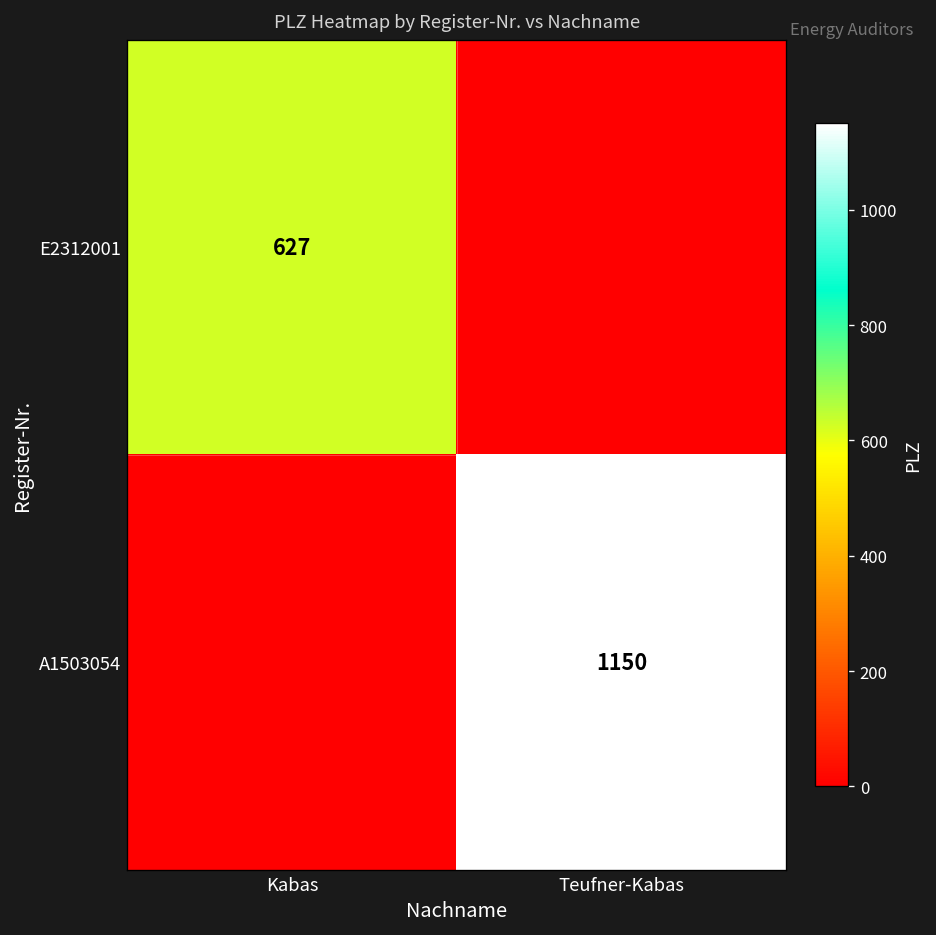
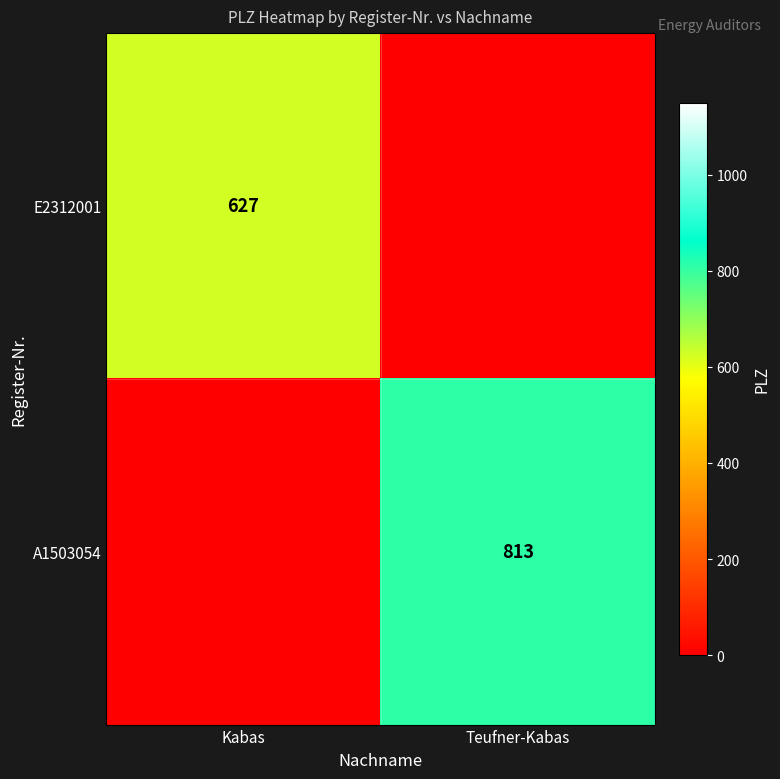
A1503054, Teufner-Kabas: 1150 -> 813
